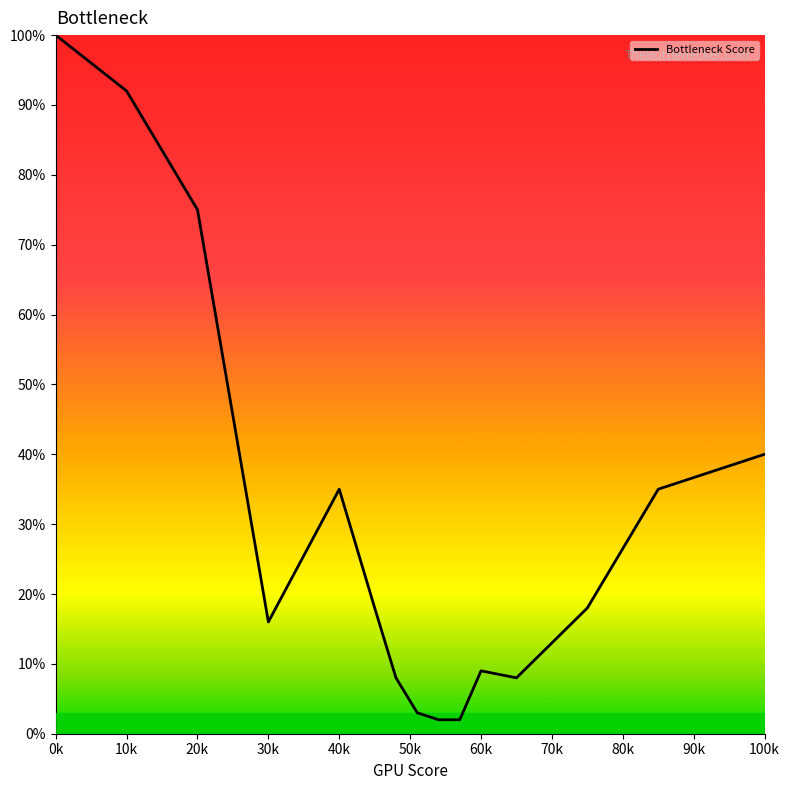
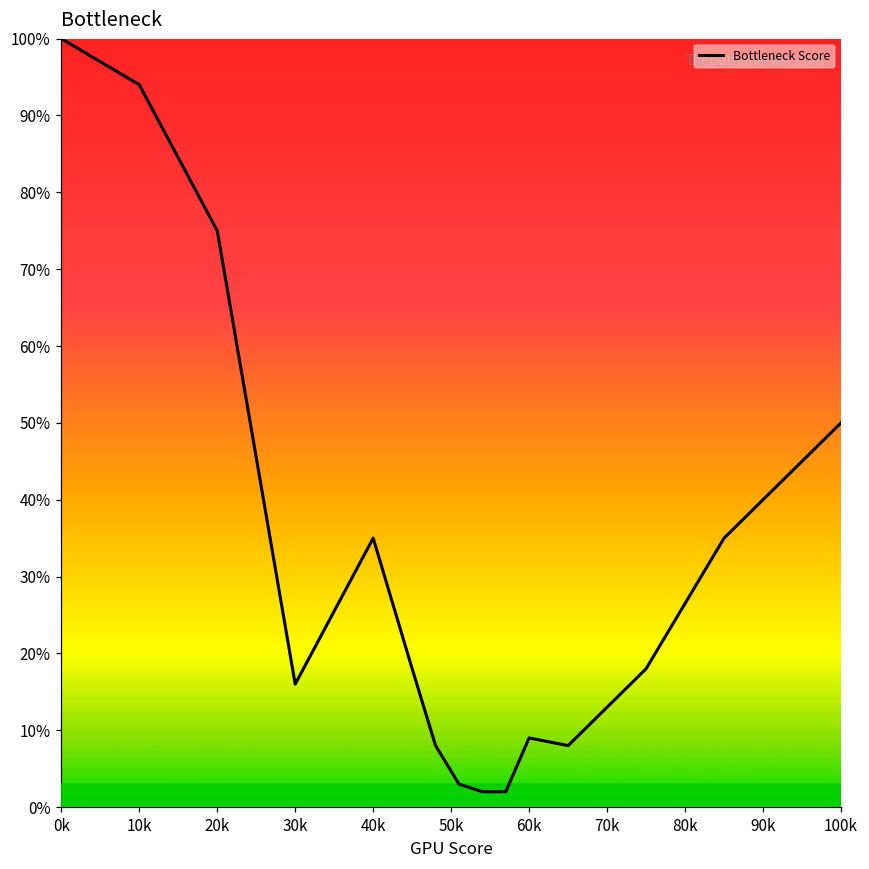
10k: 92% -> 94%
100k: 40% -> 50%
